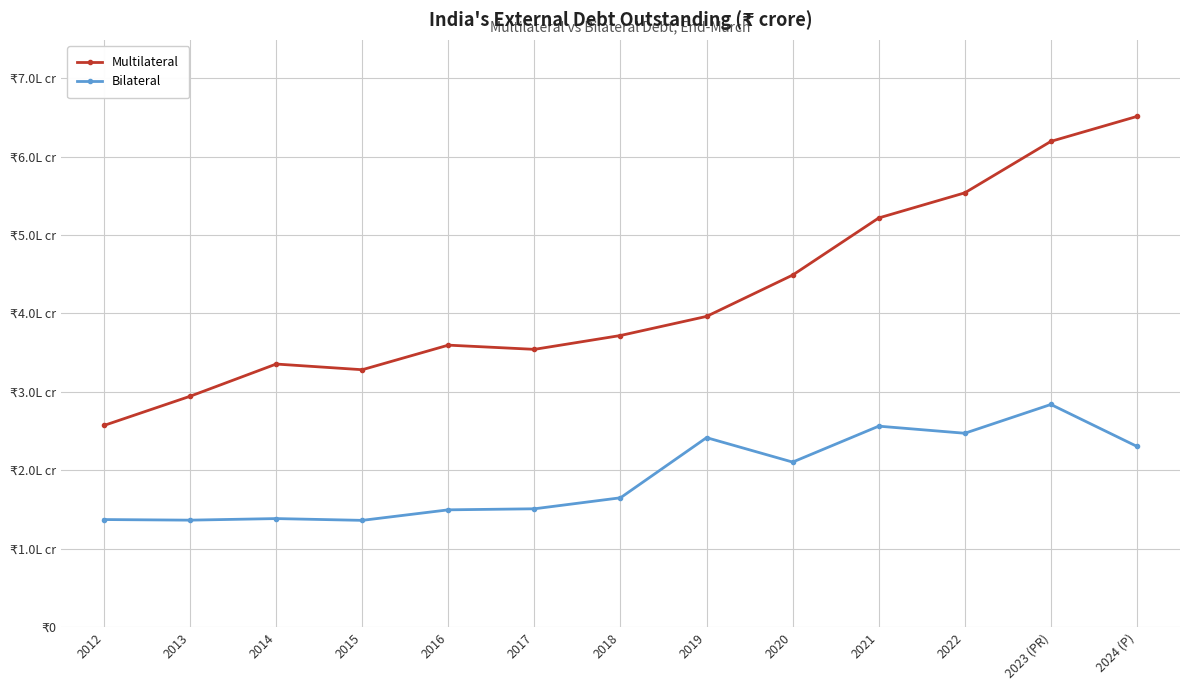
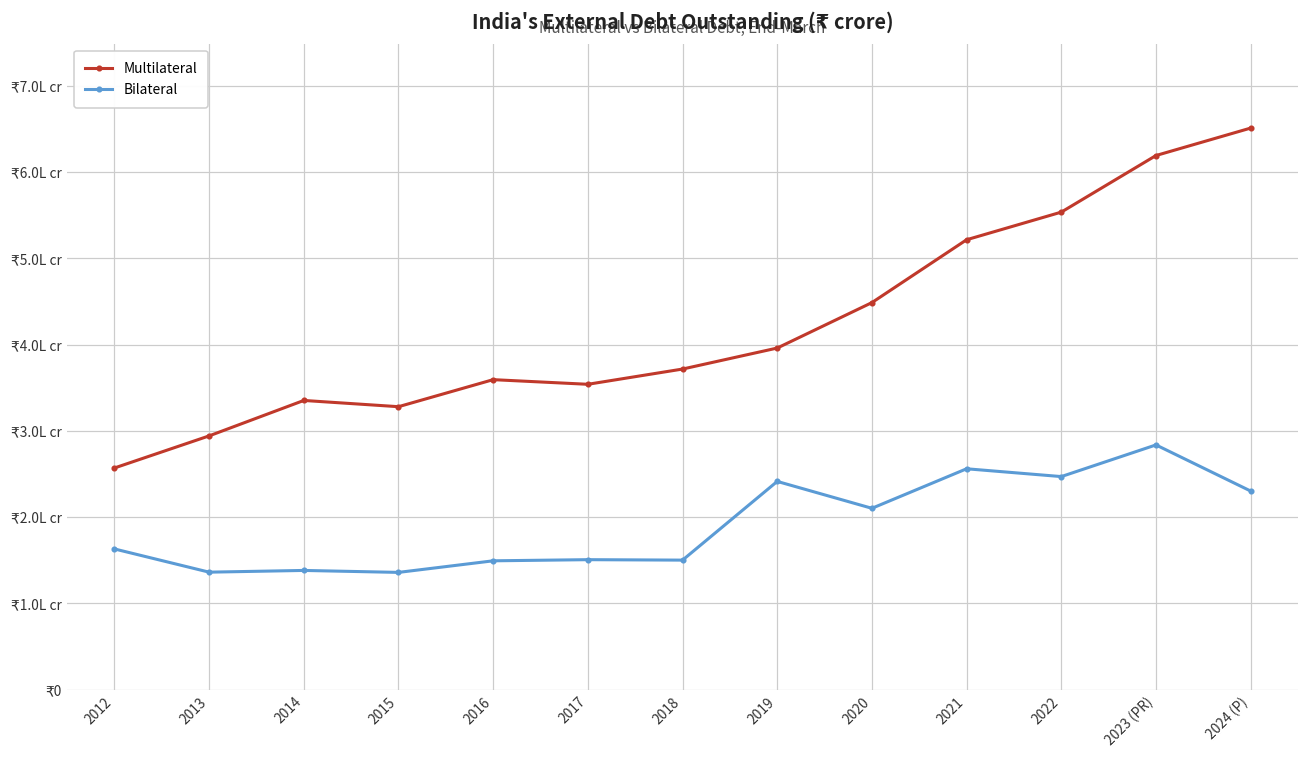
Bilateral, 2012: ₹1.4L cr -> ₹1.6L cr
Bilateral, 2018: ₹1.6L cr -> ₹1.5L cr
